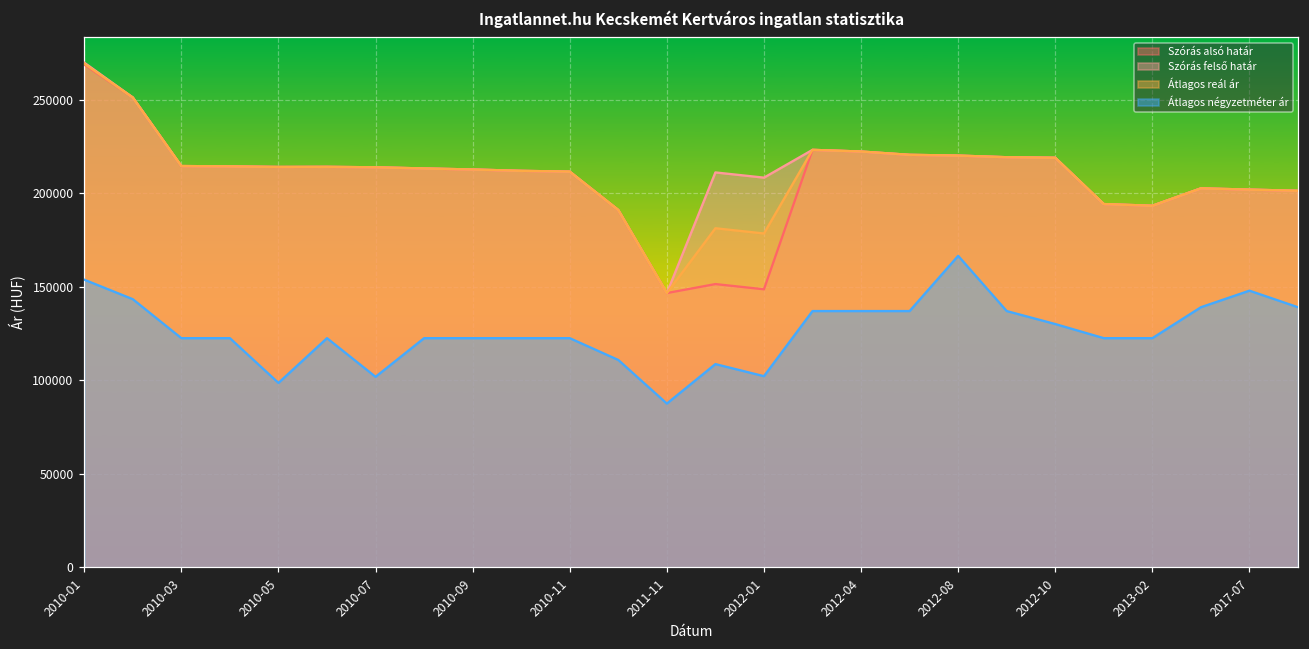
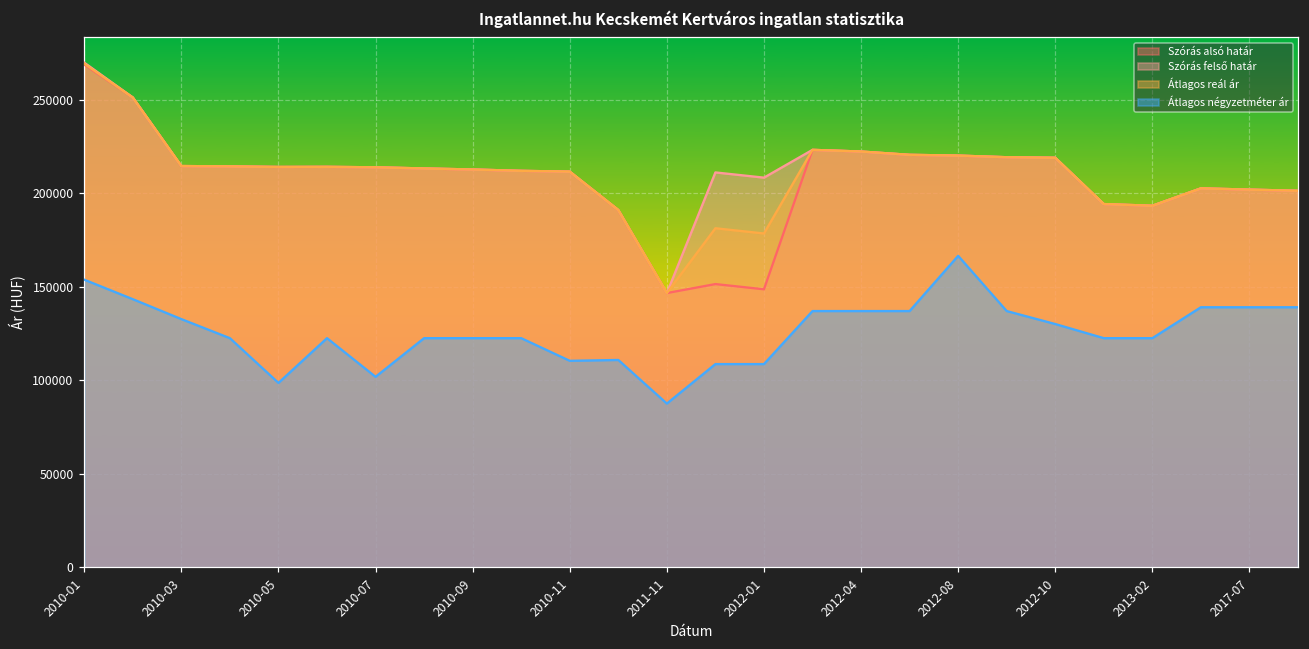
Átlagos négyzetméter ár, 2010-03: 122000 -> 133000
Átlagos négyzetméter ár, 2010-11: 122000 -> 110000
Átlagos négyzetméter ár, 2012-01: 102000 -> 109000
Átlagos négyzetméter ár, 2017-07: 148000 -> 139000
